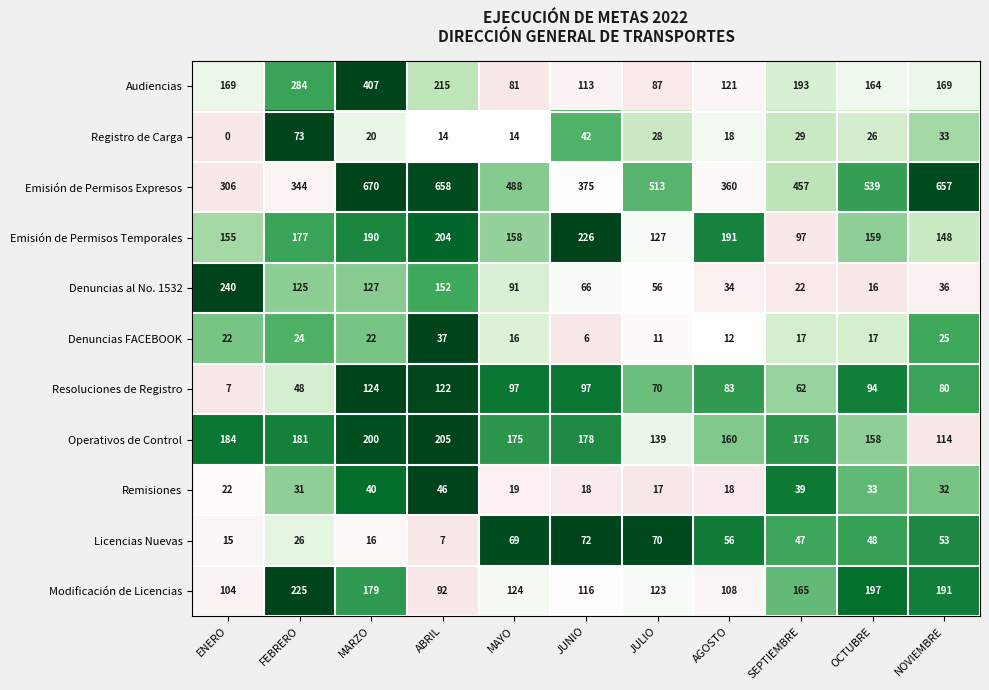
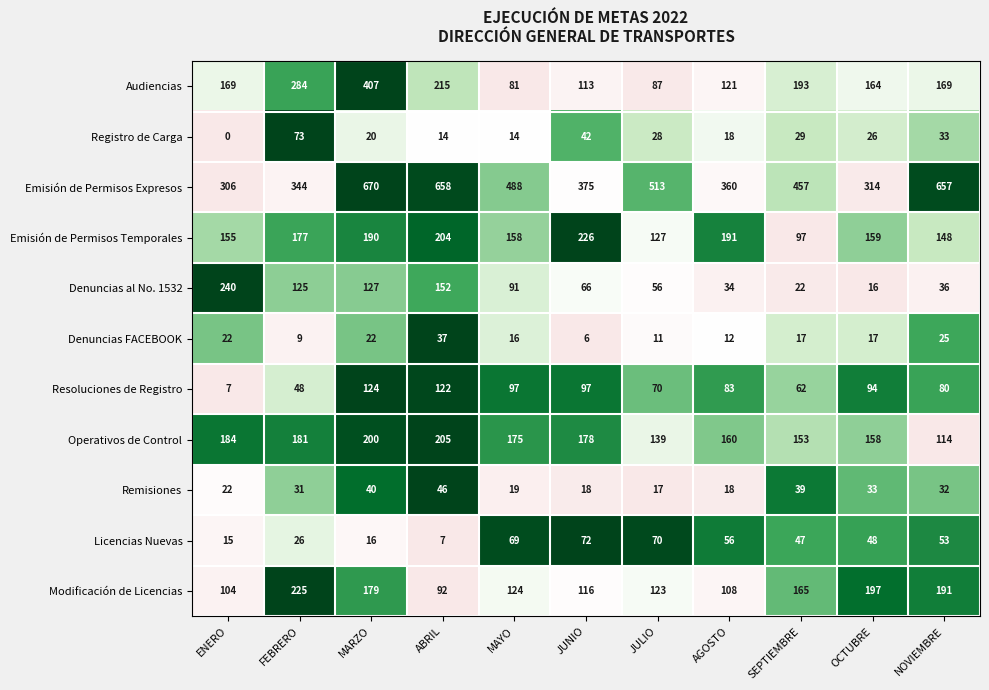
Emisión de Permisos Expresos, OCTUBRE: 539 -> 314
Denuncias FACEBOOK, FEBRERO: 24 -> 9
Operativos de Control, SEPTIEMBRE: 175 -> 153
